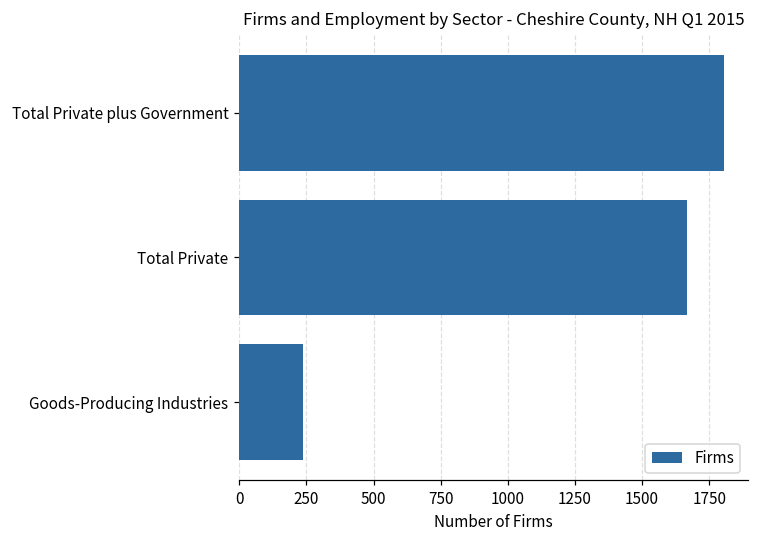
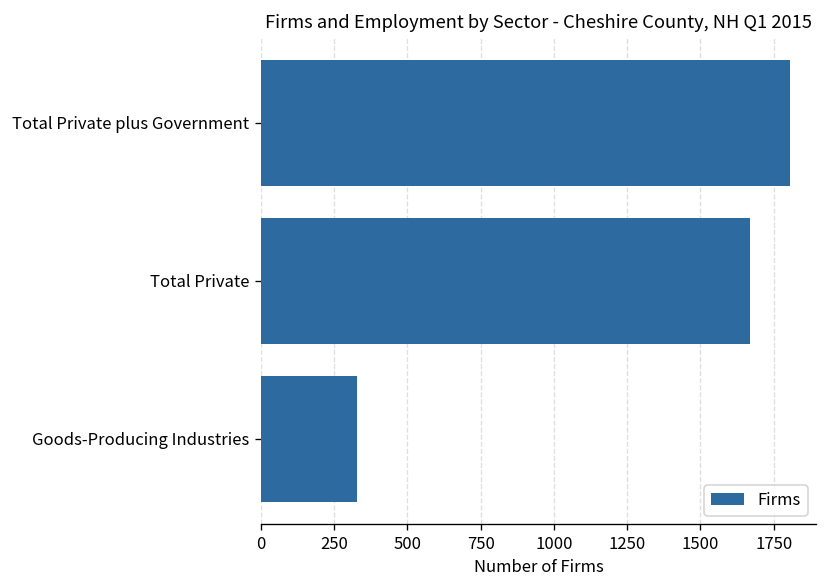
Goods-Producing Industries: 240 -> 330
